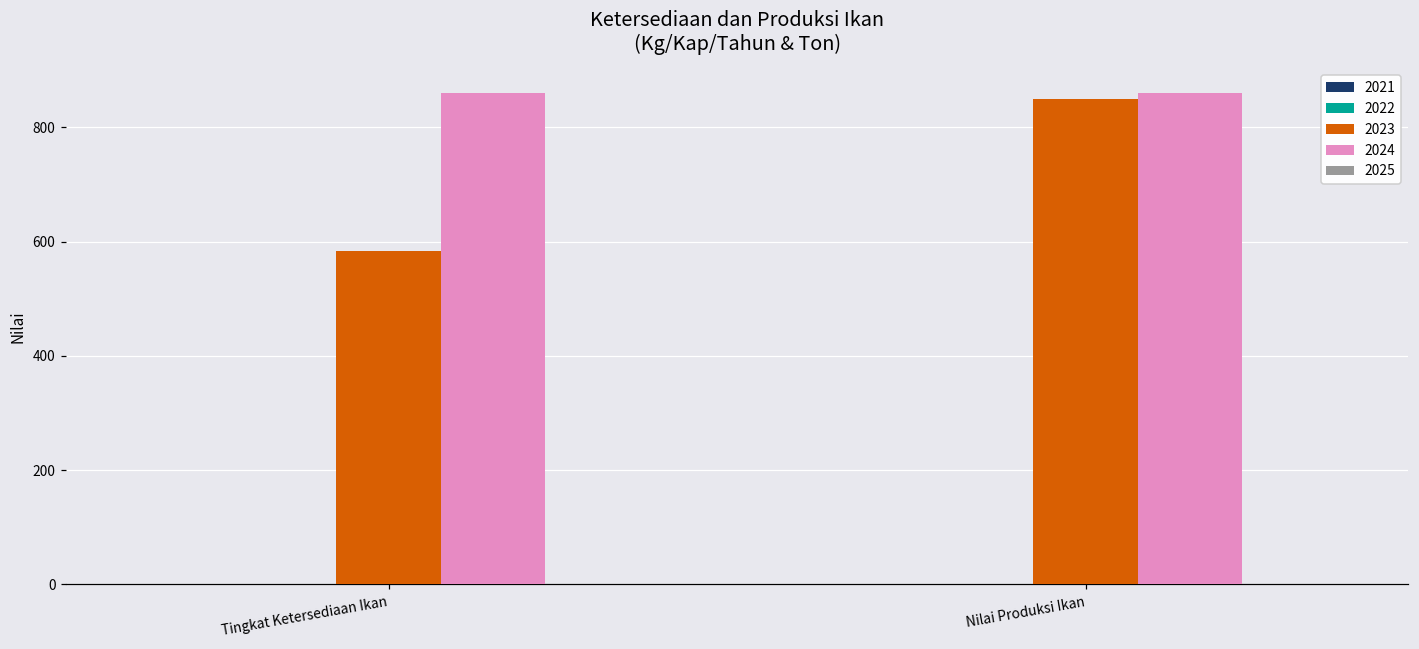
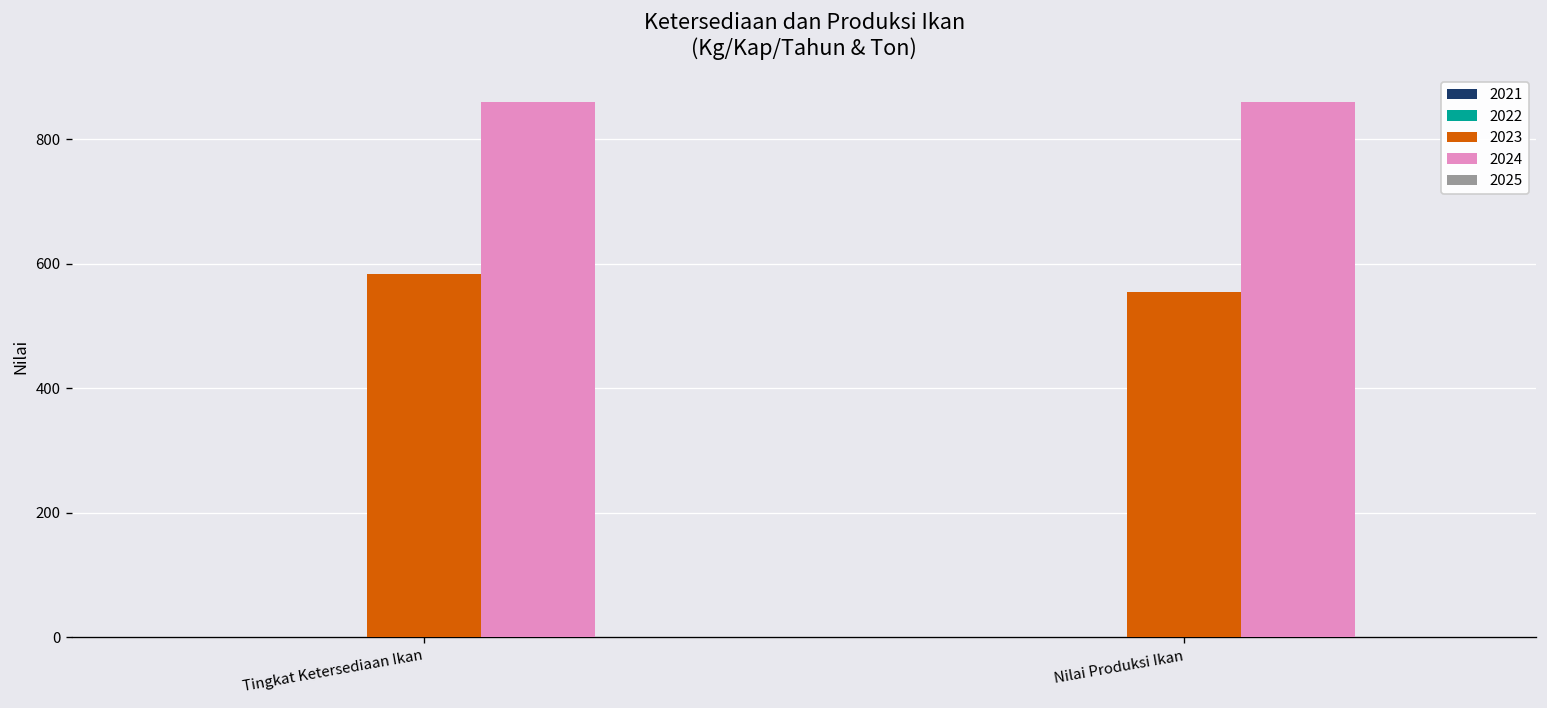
2023, Nilai Produksi Ikan: 850 -> 550
